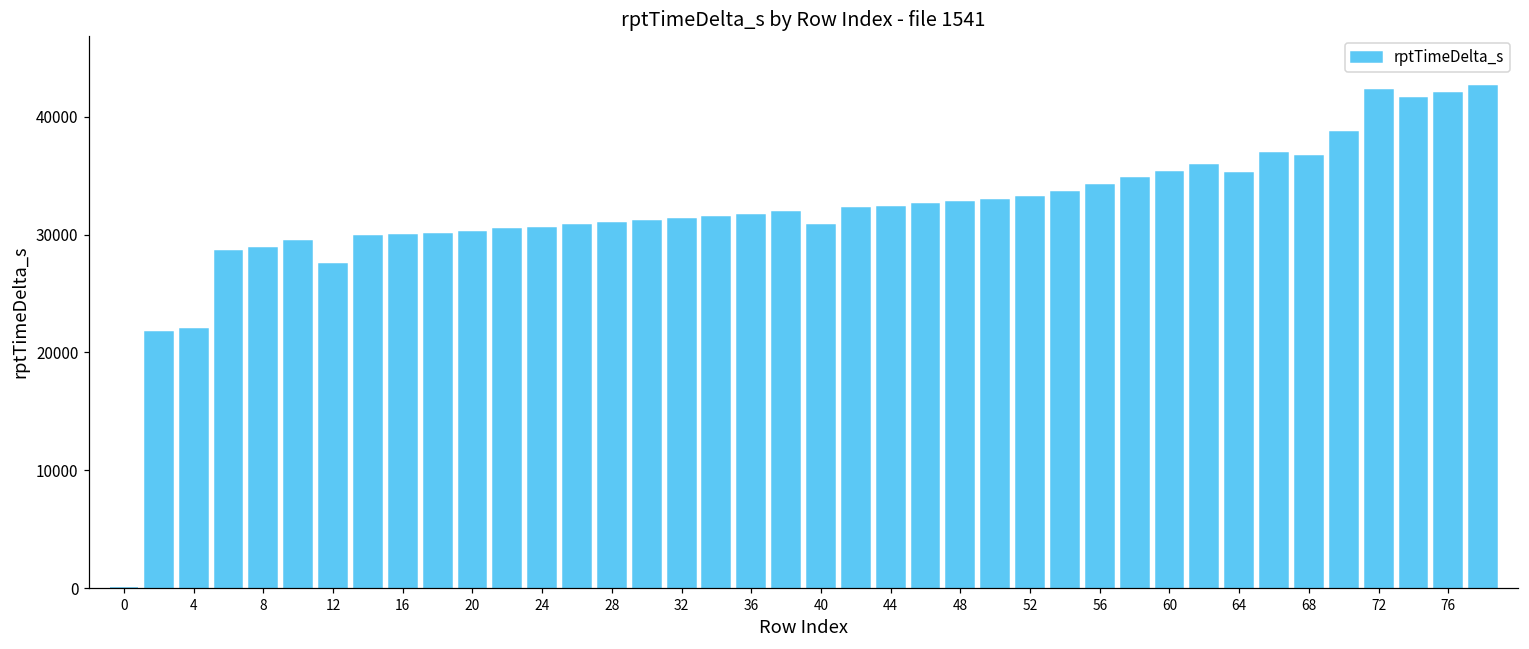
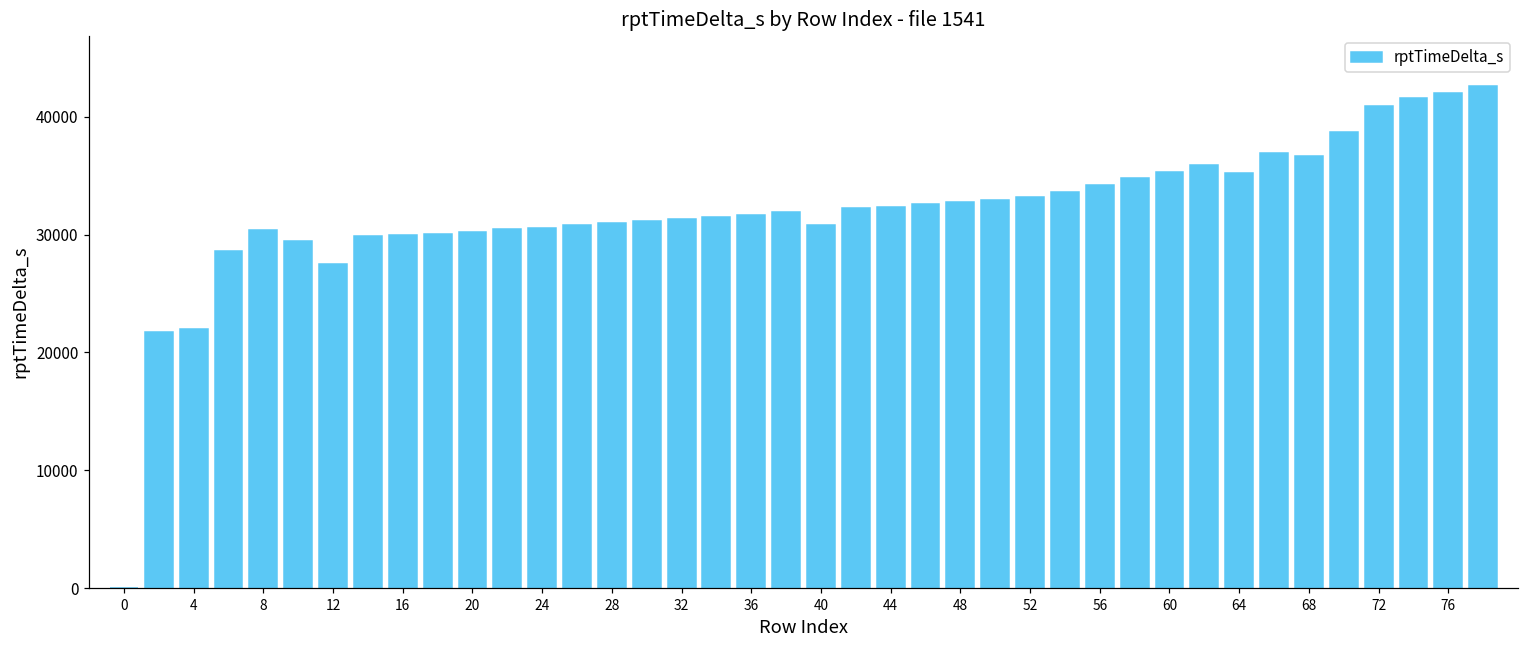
8: 28800 -> 30400
72: 42200 -> 40900
